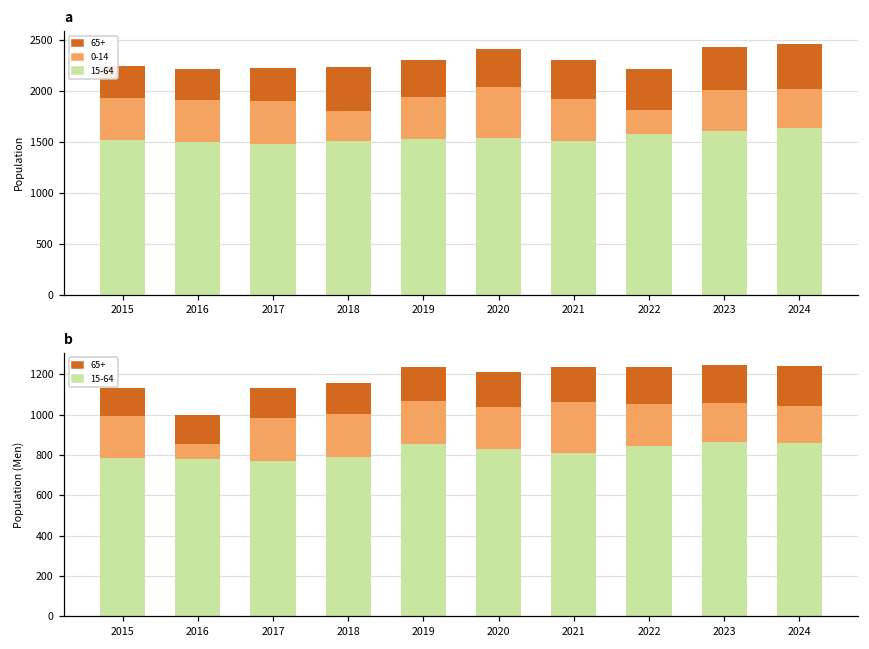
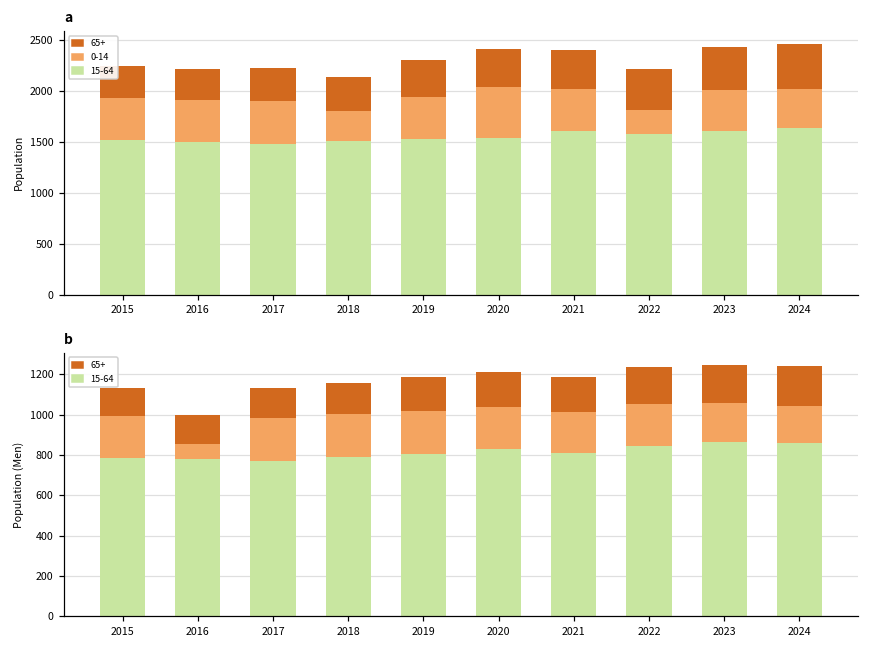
a, 65+, 2018: 400 -> 300
a, 15-64, 2021: 1500 -> 1600
b, 15-64, 2019: 860 -> 810
b, 0-14, 2021: 250 -> 200
